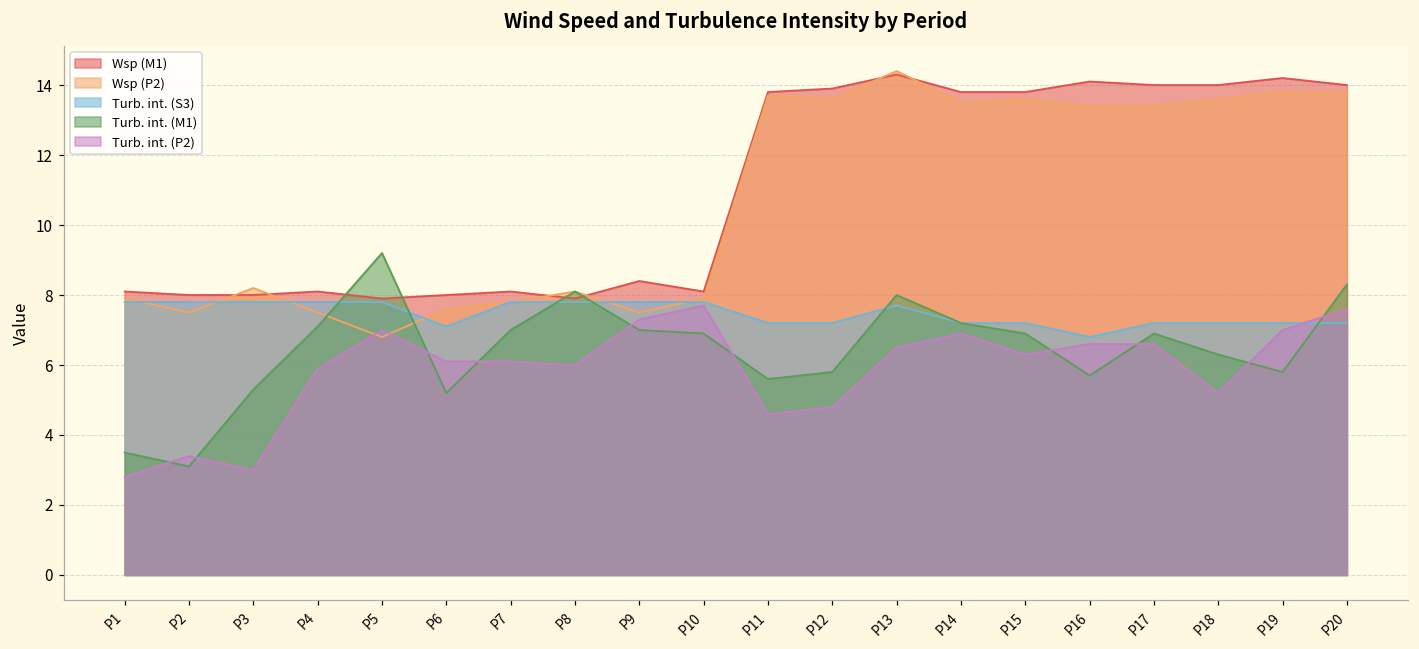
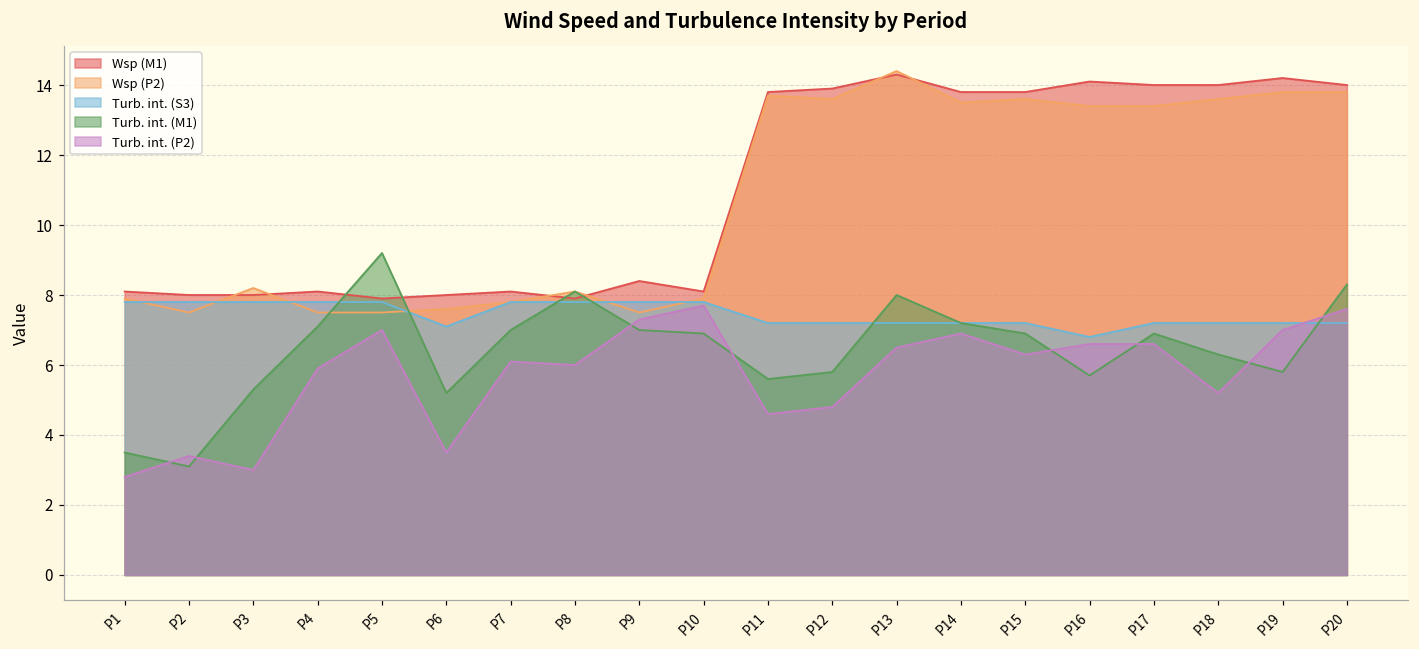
Wsp (P2), P5: 6.8 -> 7.5
Turb. int. (P2), P6: 6.1 -> 3.5
Turb. int. (S3), P13: 7.7 -> 7.2
